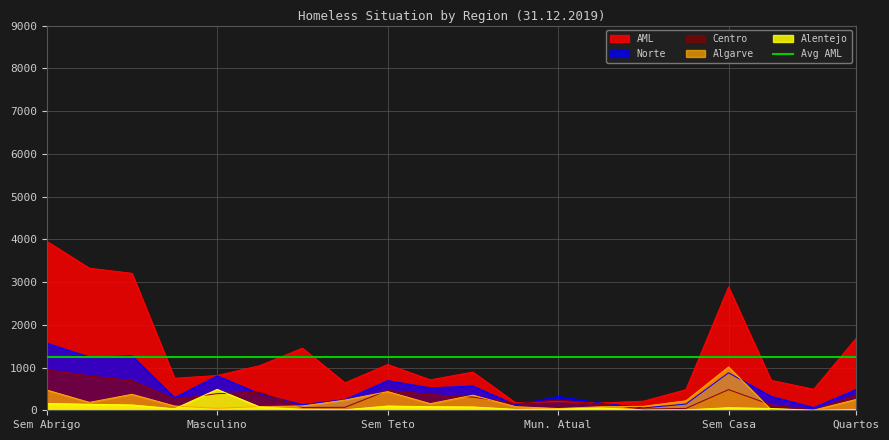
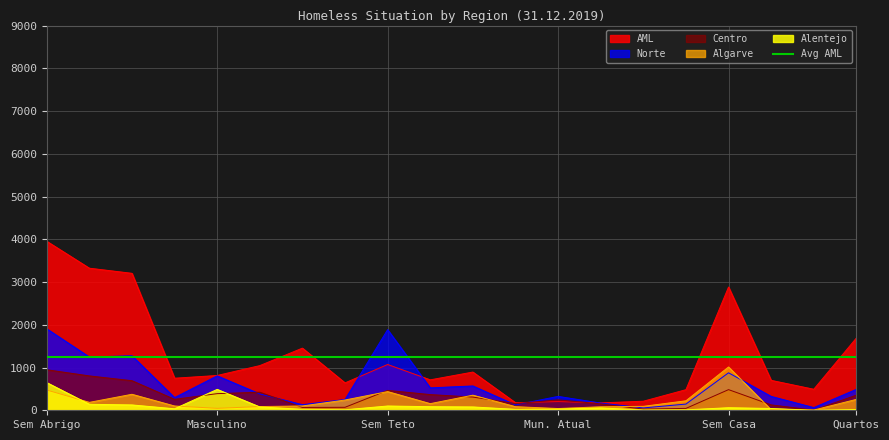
Norte, Sem Abrigo: 1600 -> 1900
Alentejo, Sem Abrigo: 200 -> 600
Norte, Sem Teto: 700 -> 1900
